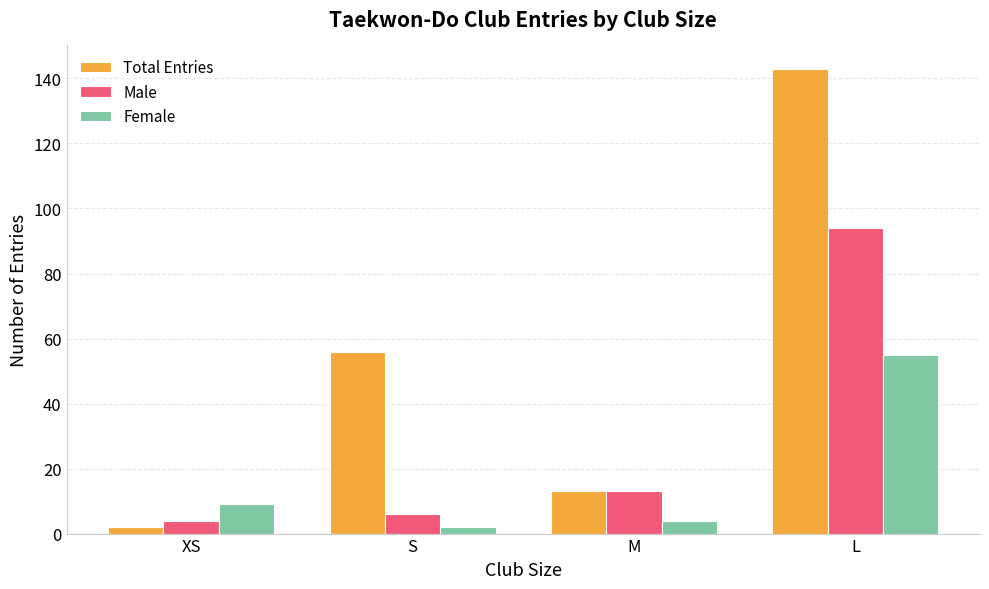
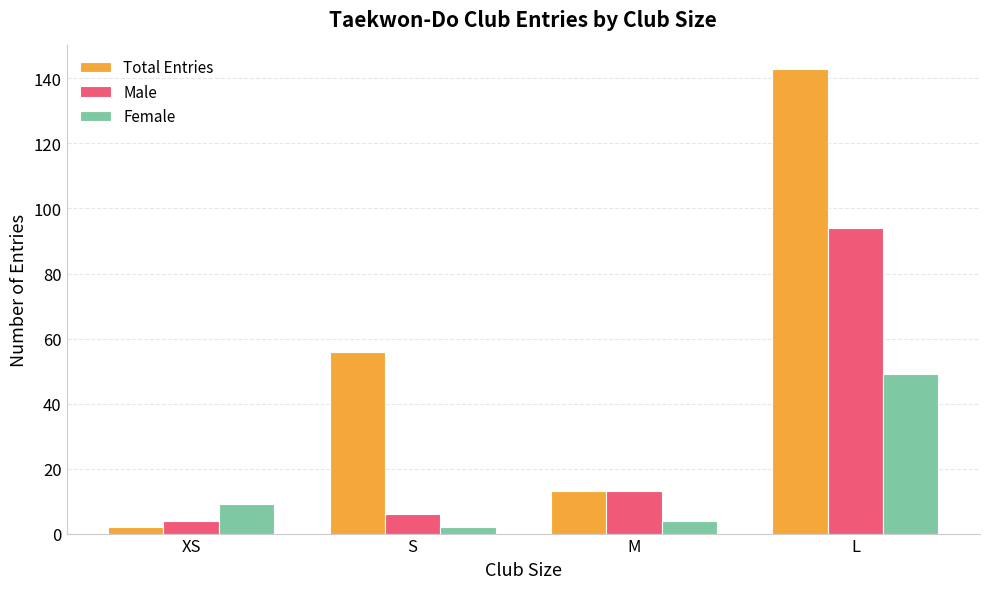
Female, L: 55 -> 49
